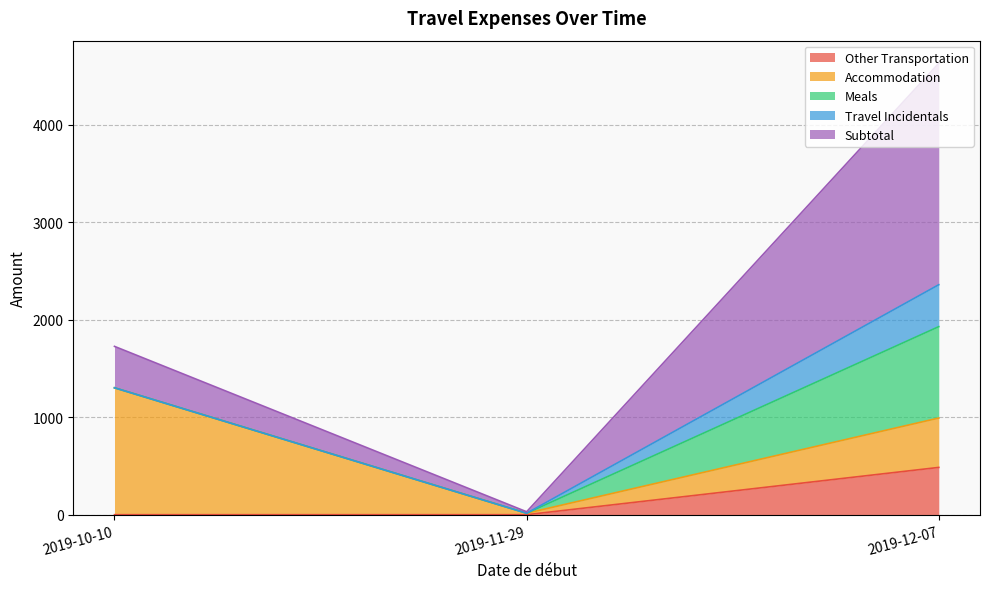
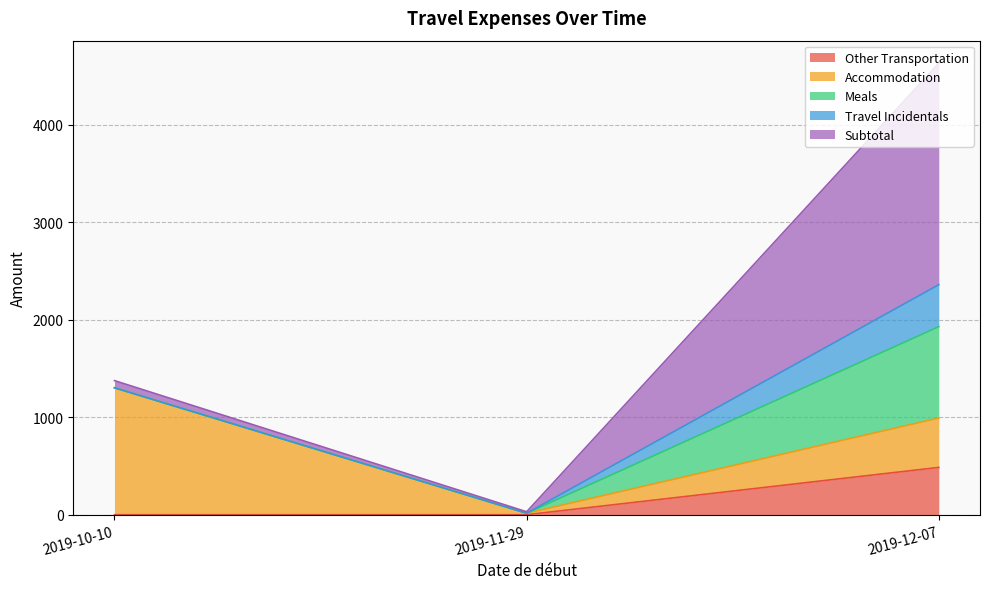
Subtotal, 2019-10-10: 400 -> 100
